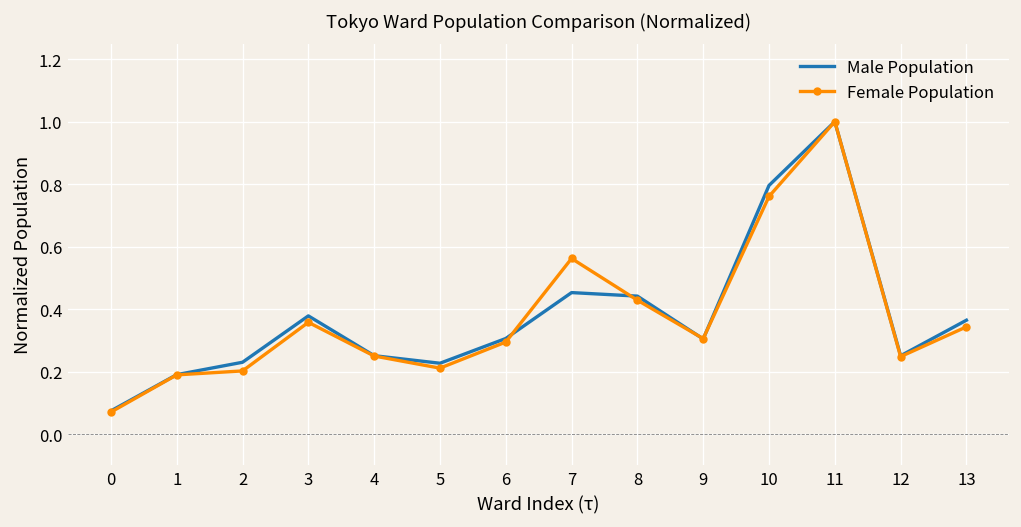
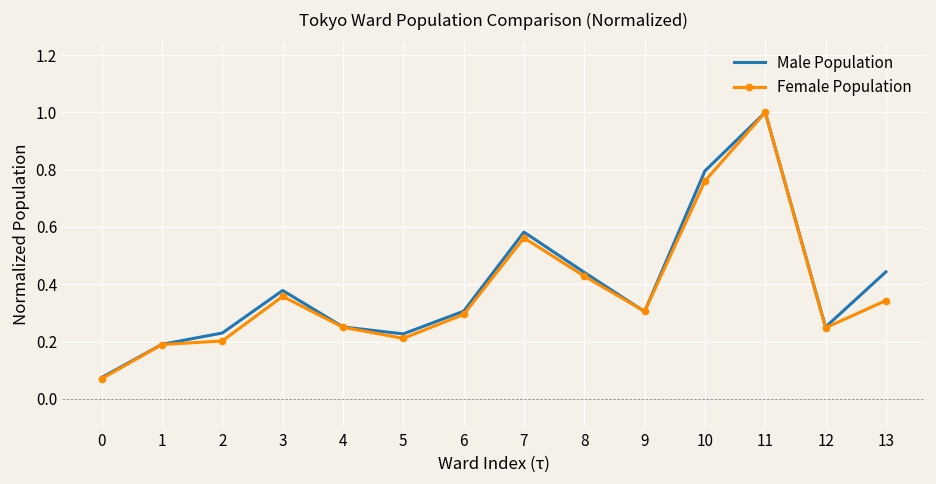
Male Population, 7: 0.45 -> 0.58
Male Population, 13: 0.36 -> 0.44
